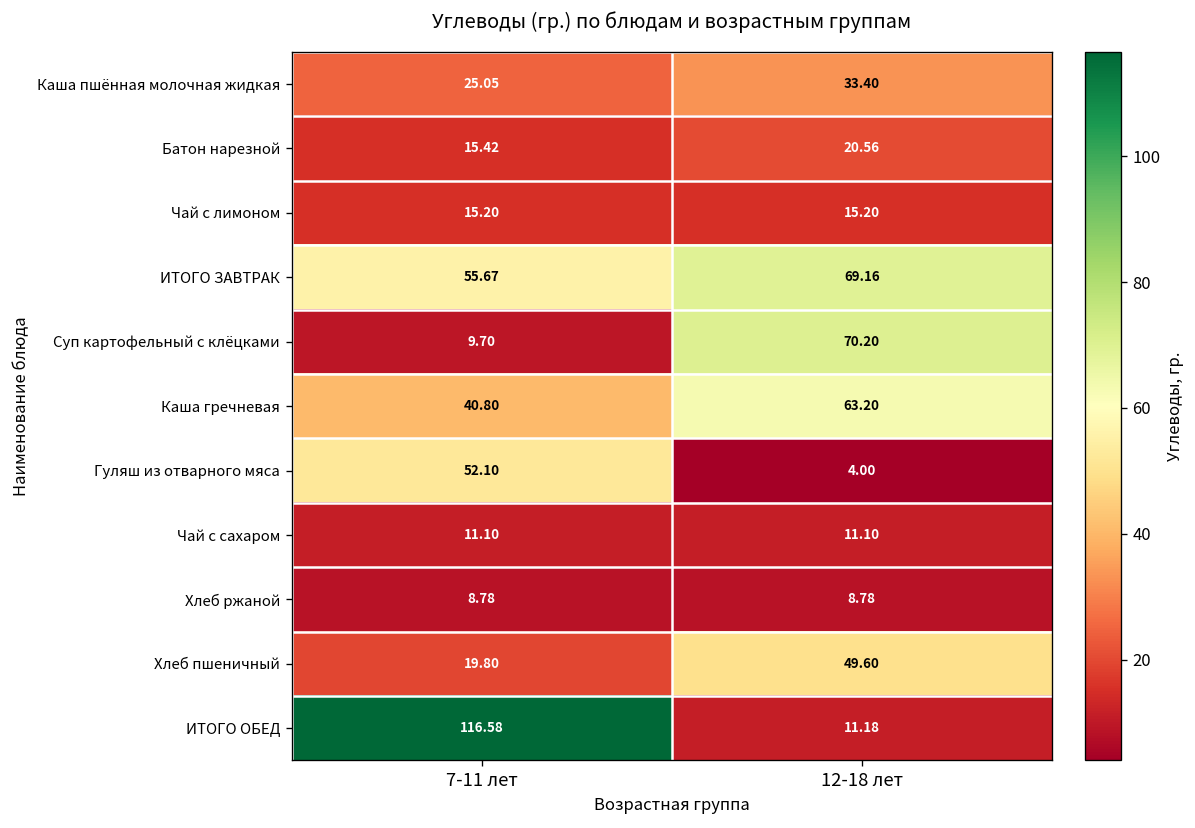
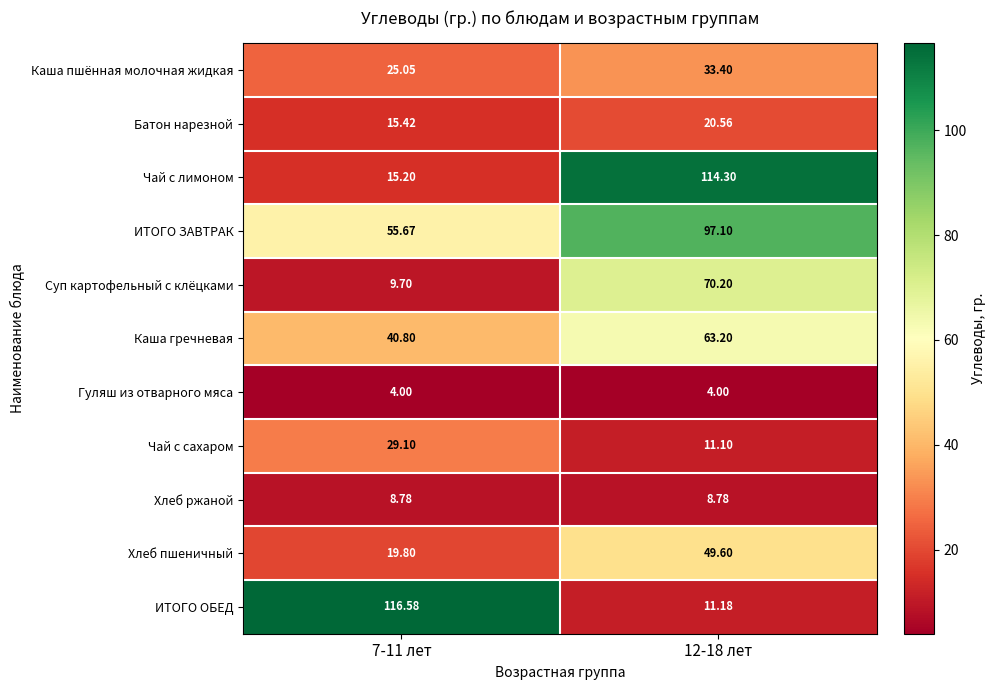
Чай с лимоном, 12-18 лет: 15.20 -> 114.30
ИТОГО ЗАВТРАК, 12-18 лет: 69.16 -> 97.10
Гуляш из отварного мяса, 7-11 лет: 52.10 -> 4.00
Чай с сахаром, 7-11 лет: 11.10 -> 29.10
